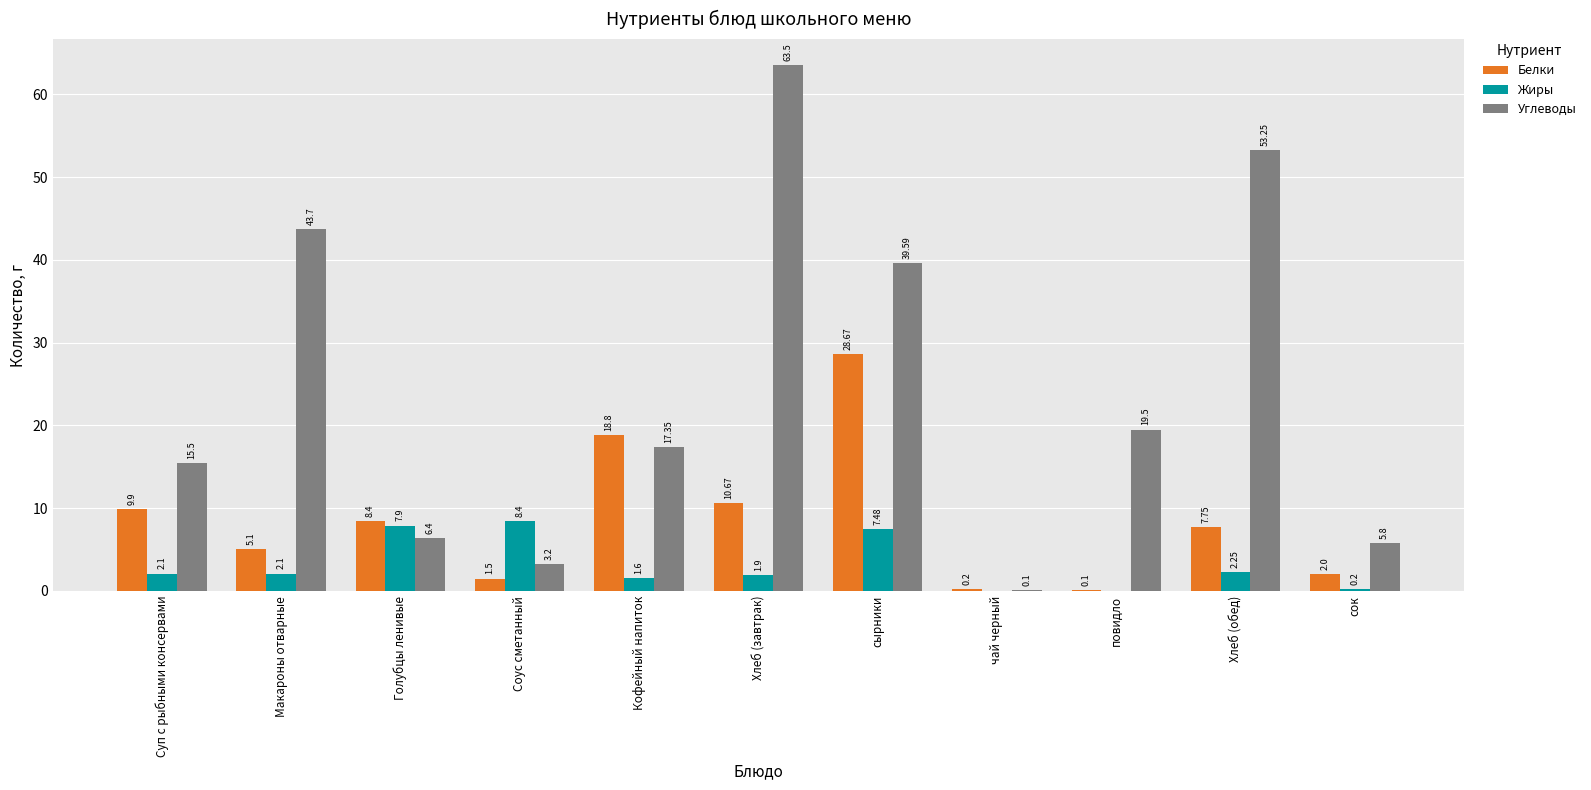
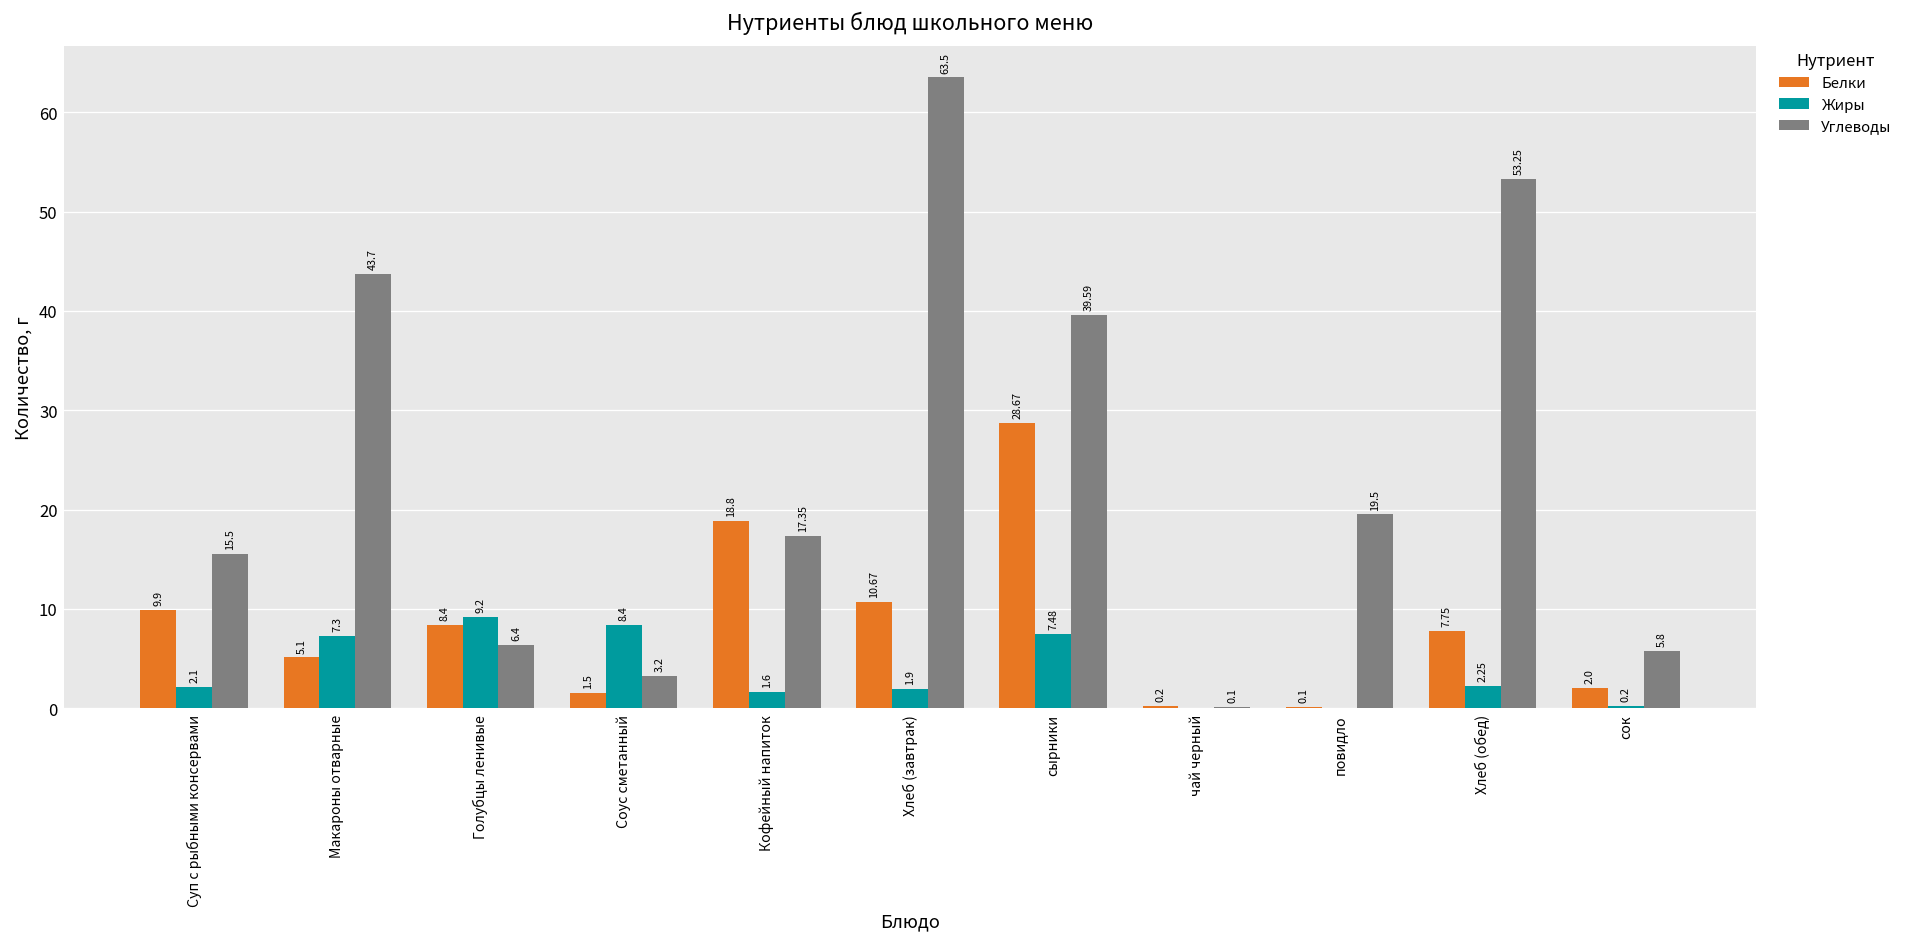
Жиры, Макароны отварные: 2.1 -> 7.3
Жиры, Голубцы ленивые: 7.9 -> 9.2
